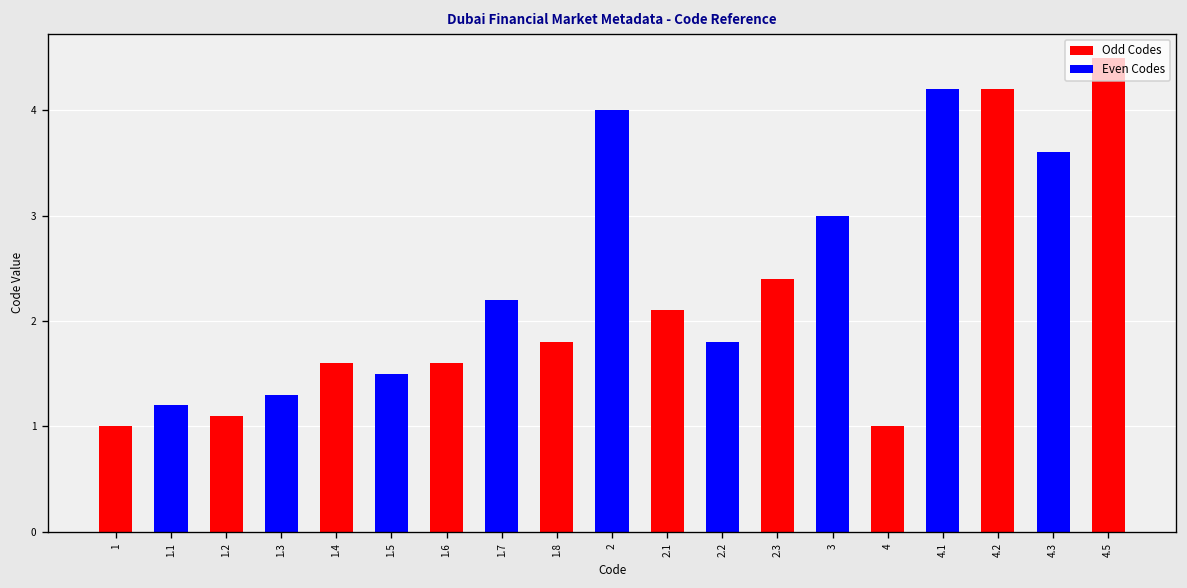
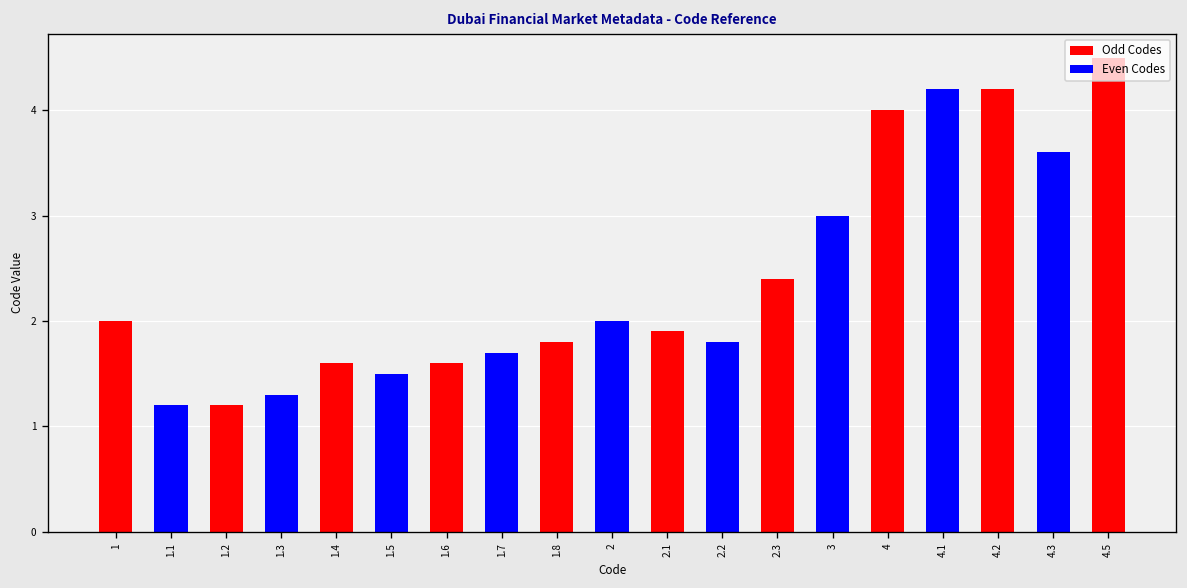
Odd Codes, 1: 1 -> 2
Odd Codes, 1.2: 1.1 -> 1.2
Even Codes, 1.7: 2.2 -> 1.7
Even Codes, 2: 4 -> 2
Odd Codes, 2.1: 2.1 -> 1.9
Odd Codes, 4: 1 -> 4
